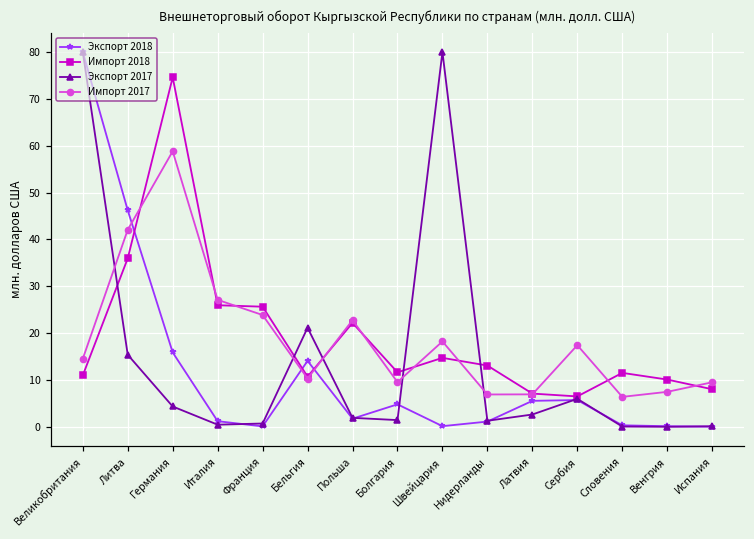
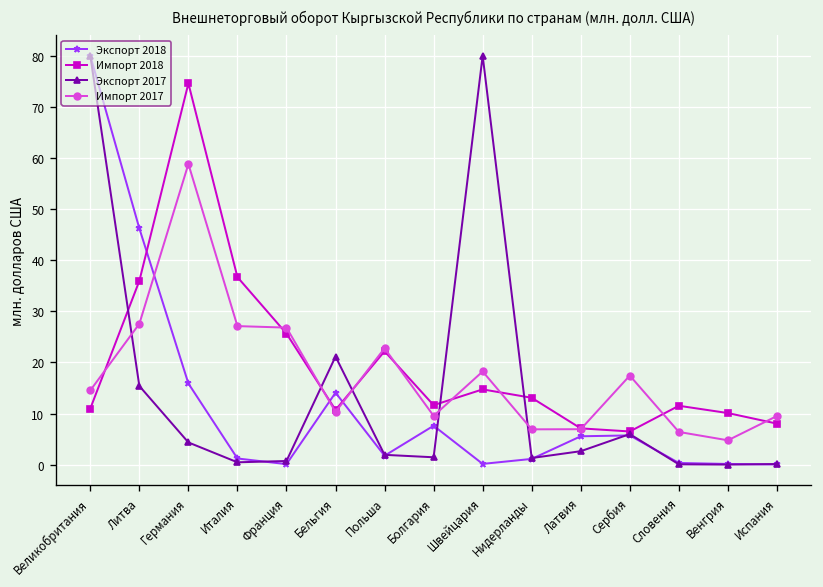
Импорт 2017, Литва: 42 -> 28
Импорт 2018, Италия: 26 -> 37
Импорт 2017, Франция: 24 -> 27
Экспорт 2018, Болгария: 5 -> 8
Импорт 2017, Венгрия: 7 -> 5
